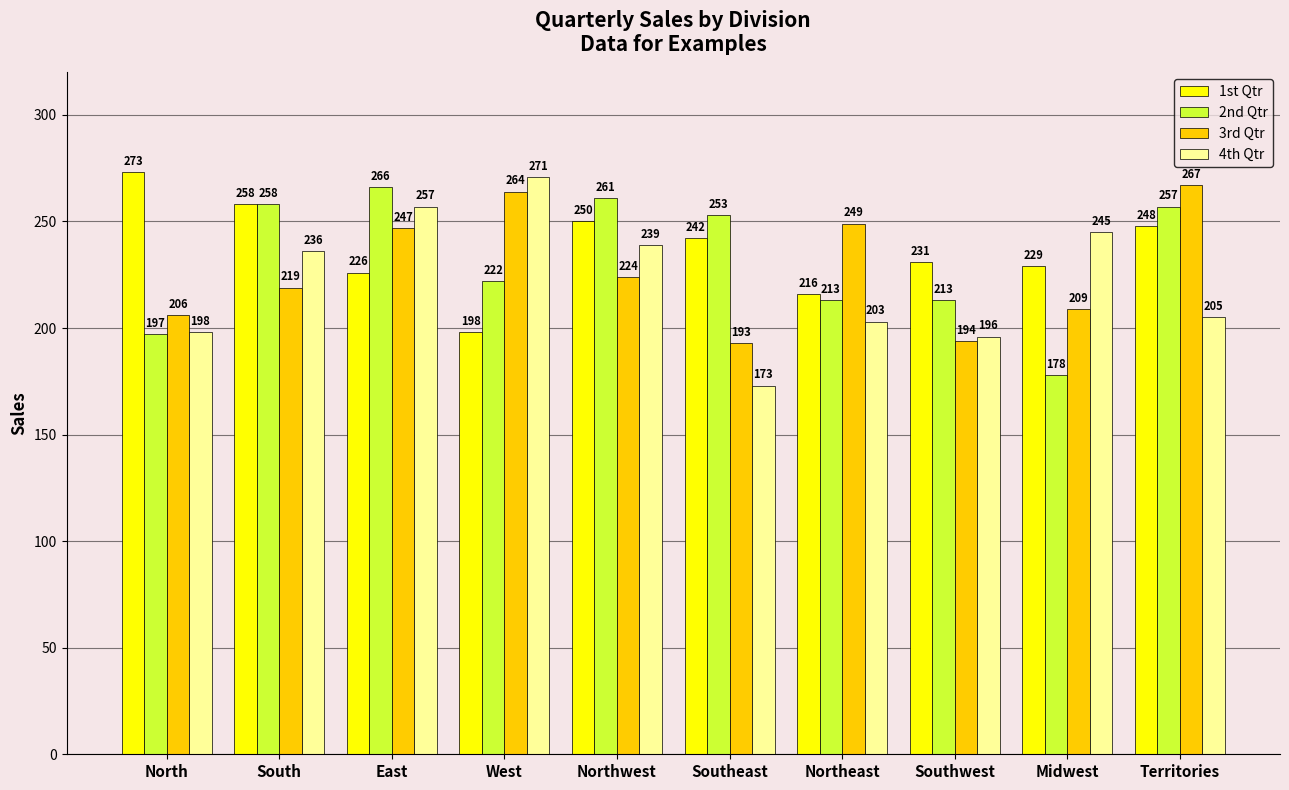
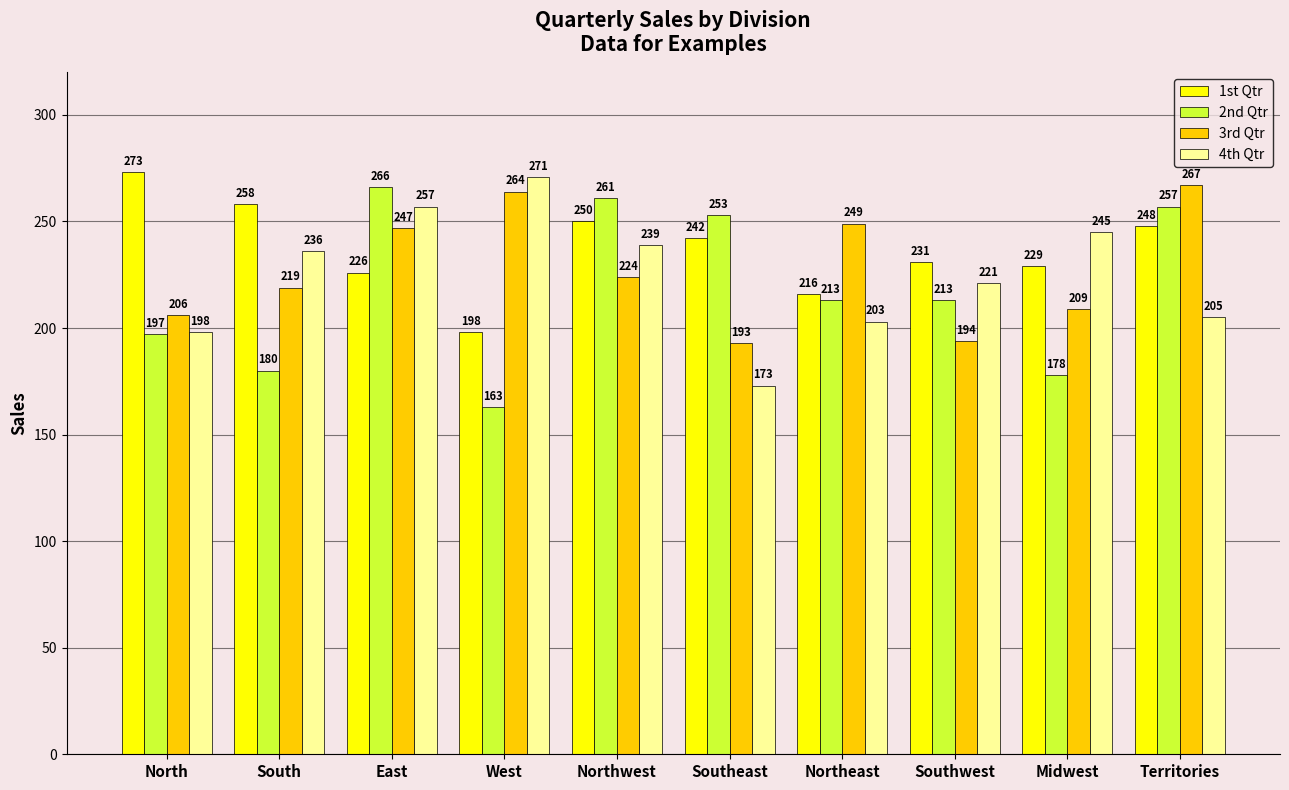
2nd Qtr, South: 258 -> 180
2nd Qtr, West: 222 -> 163
4th Qtr, Southwest: 196 -> 221
